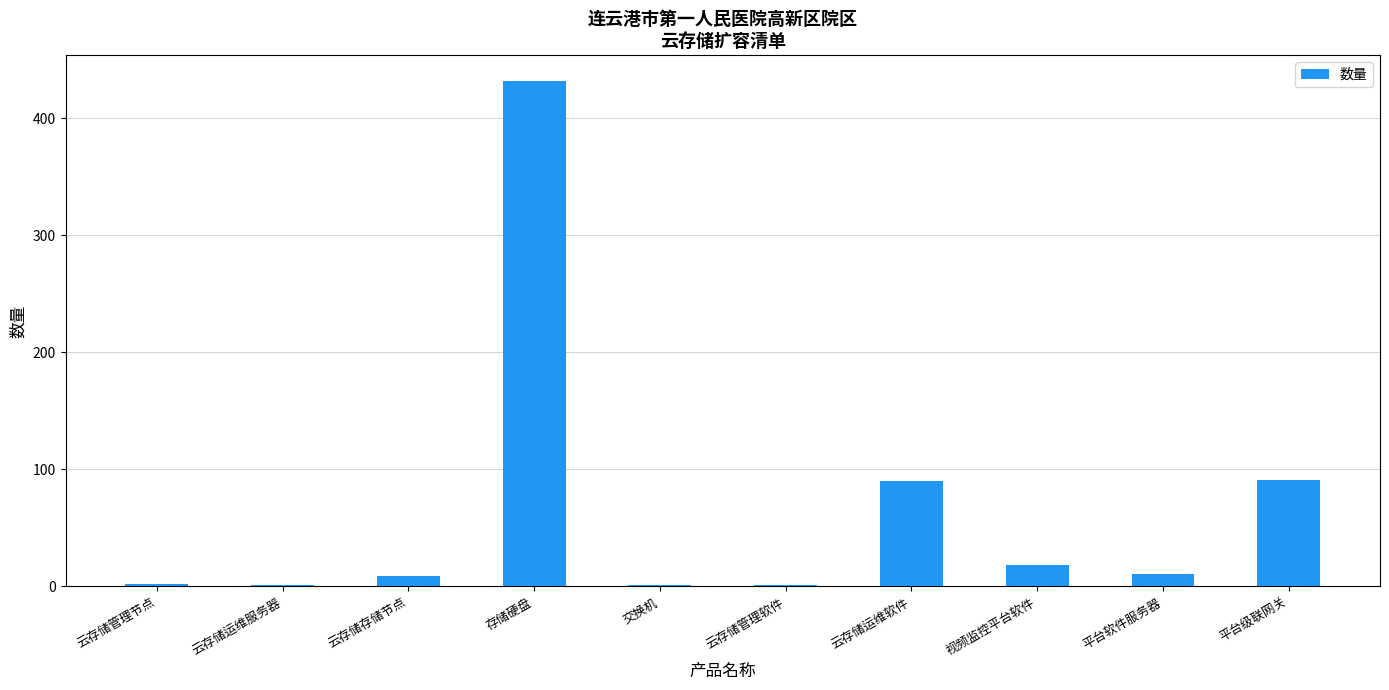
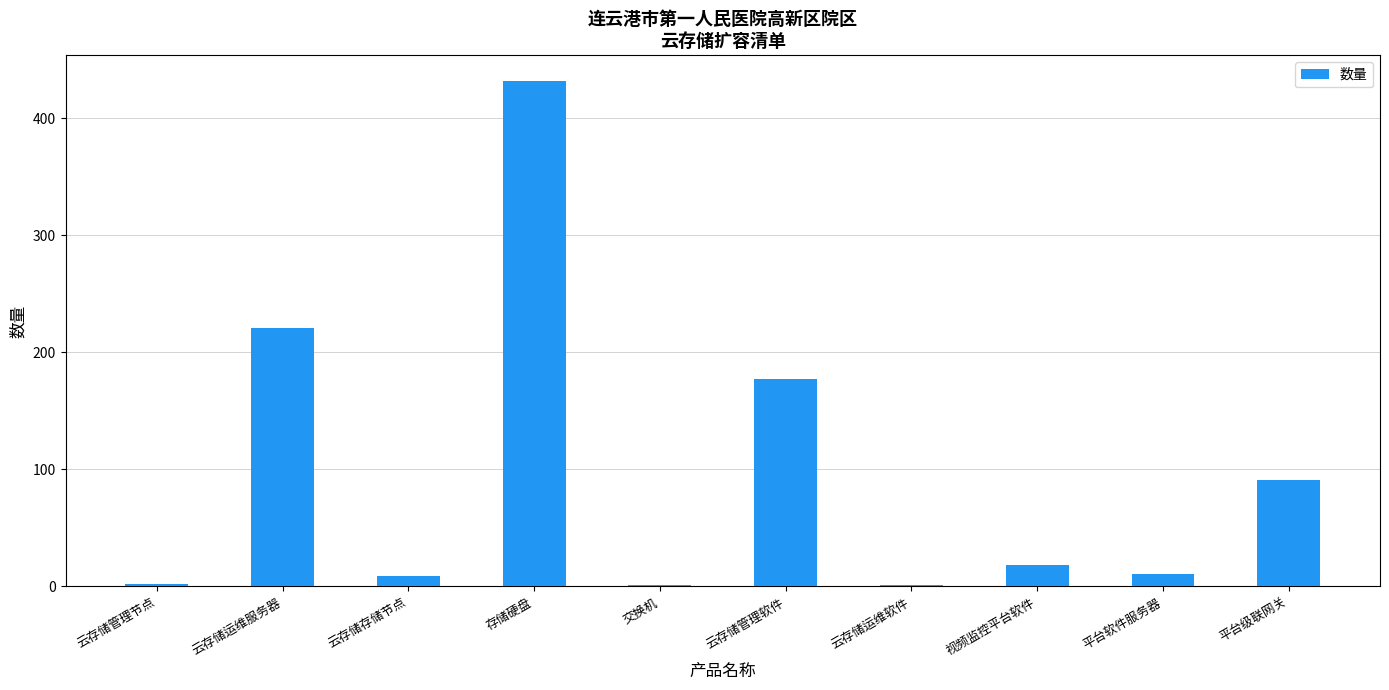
云存储运维服务器: 1 -> 221
云存储管理软件: 1 -> 177
云存储运维软件: 90 -> 1
